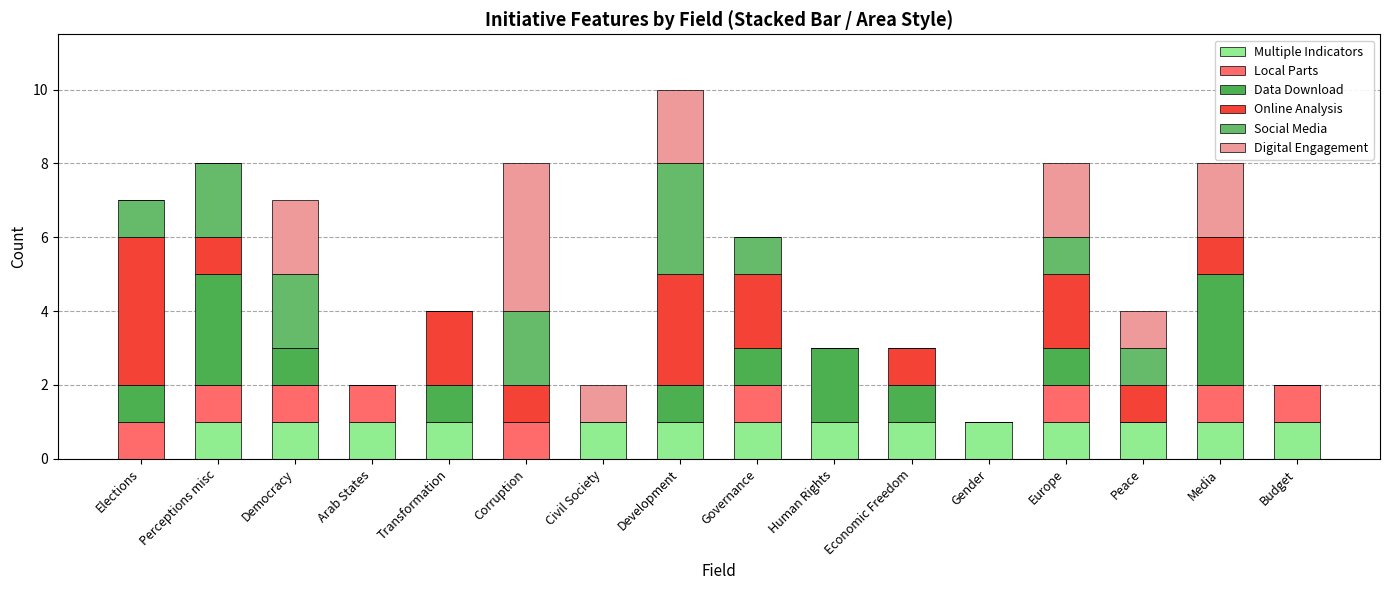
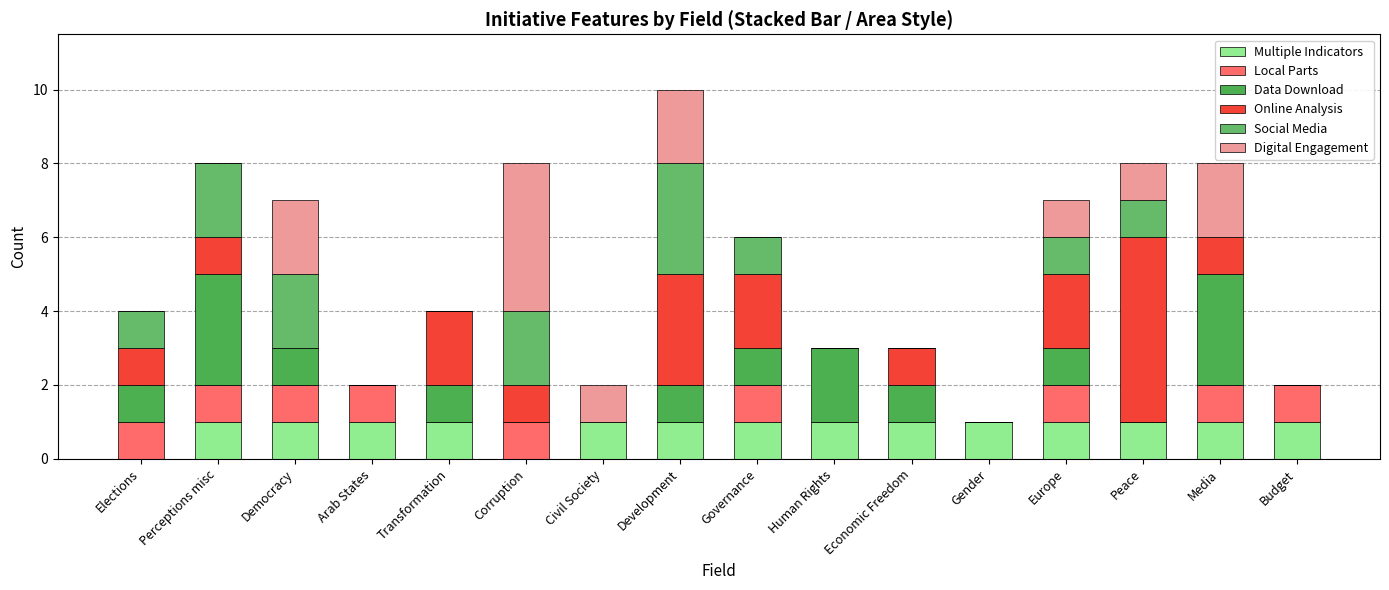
Online Analysis, Elections: 4 -> 1
Digital Engagement, Europe: 2 -> 1
Online Analysis, Peace: 1 -> 5
